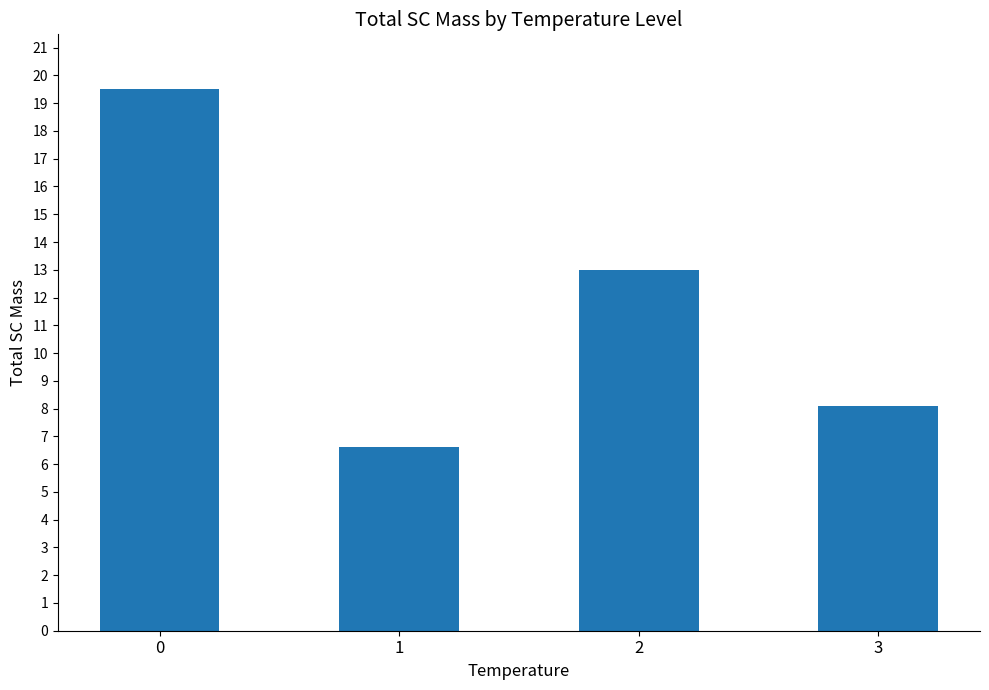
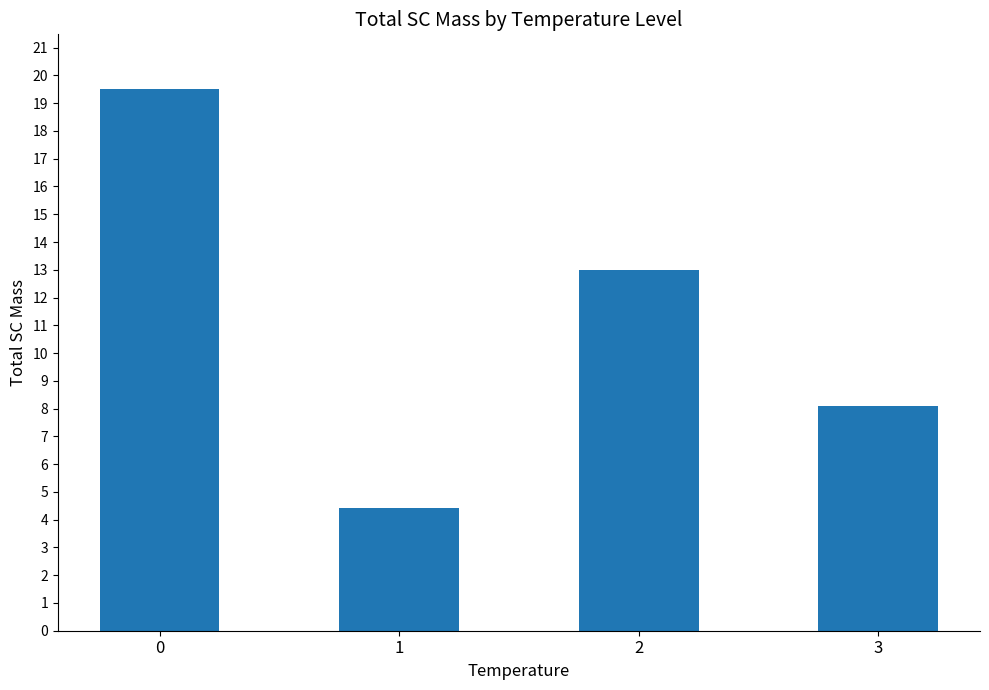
1: 6.6 -> 4.4
